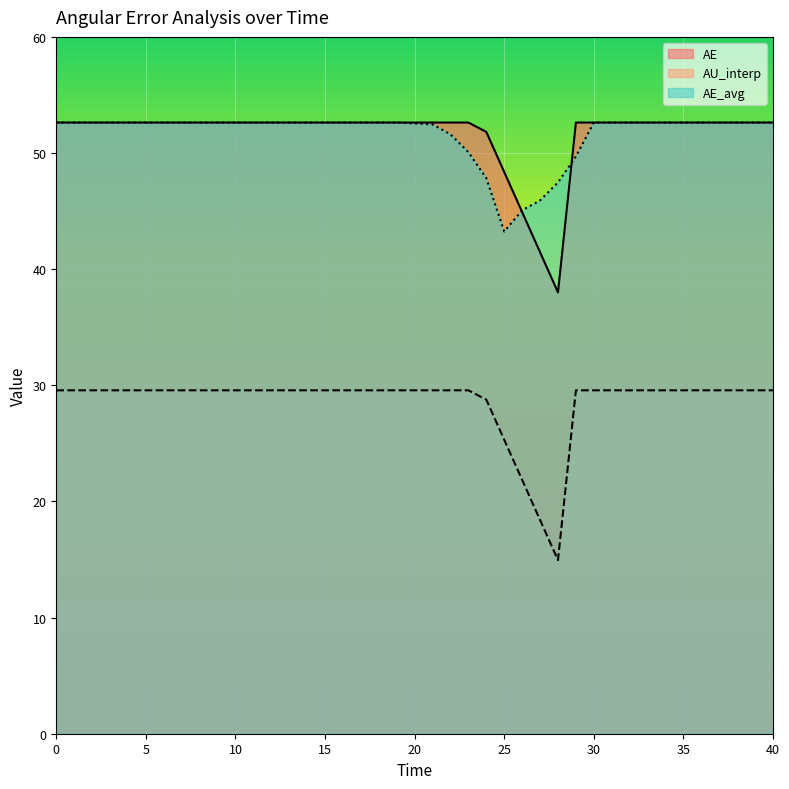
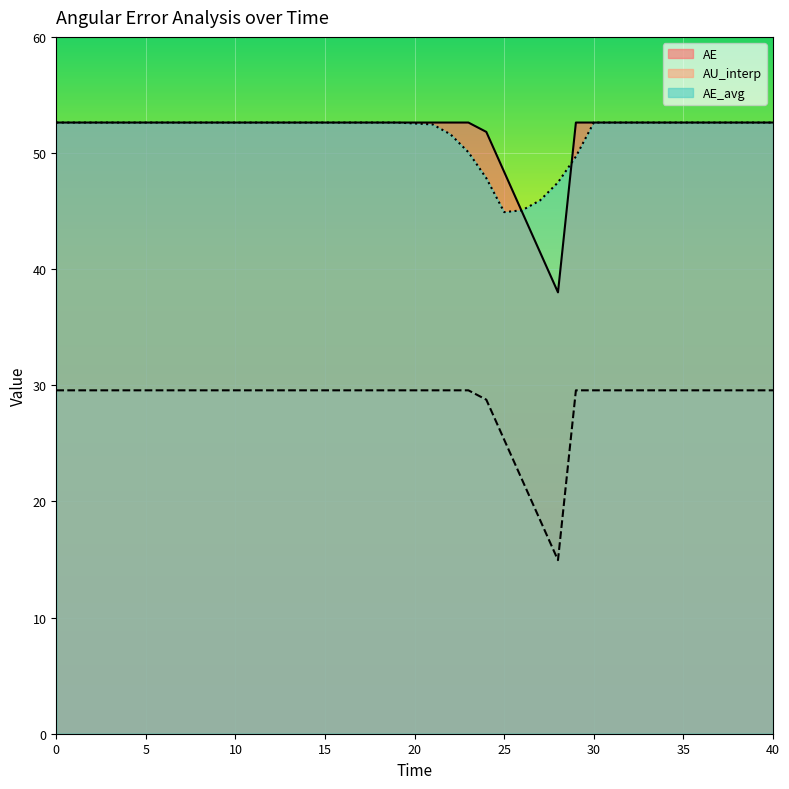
AE_avg, 25: 43.2 -> 44.9
